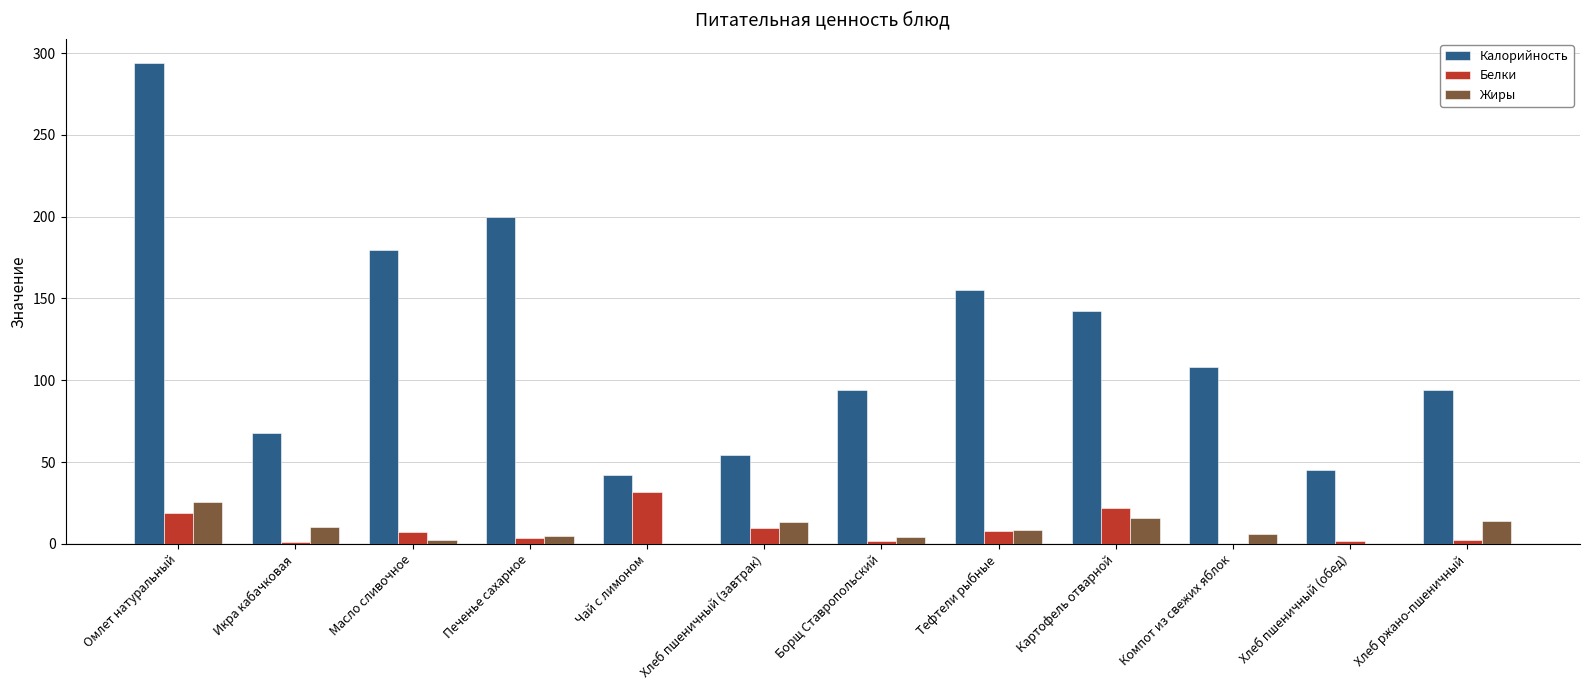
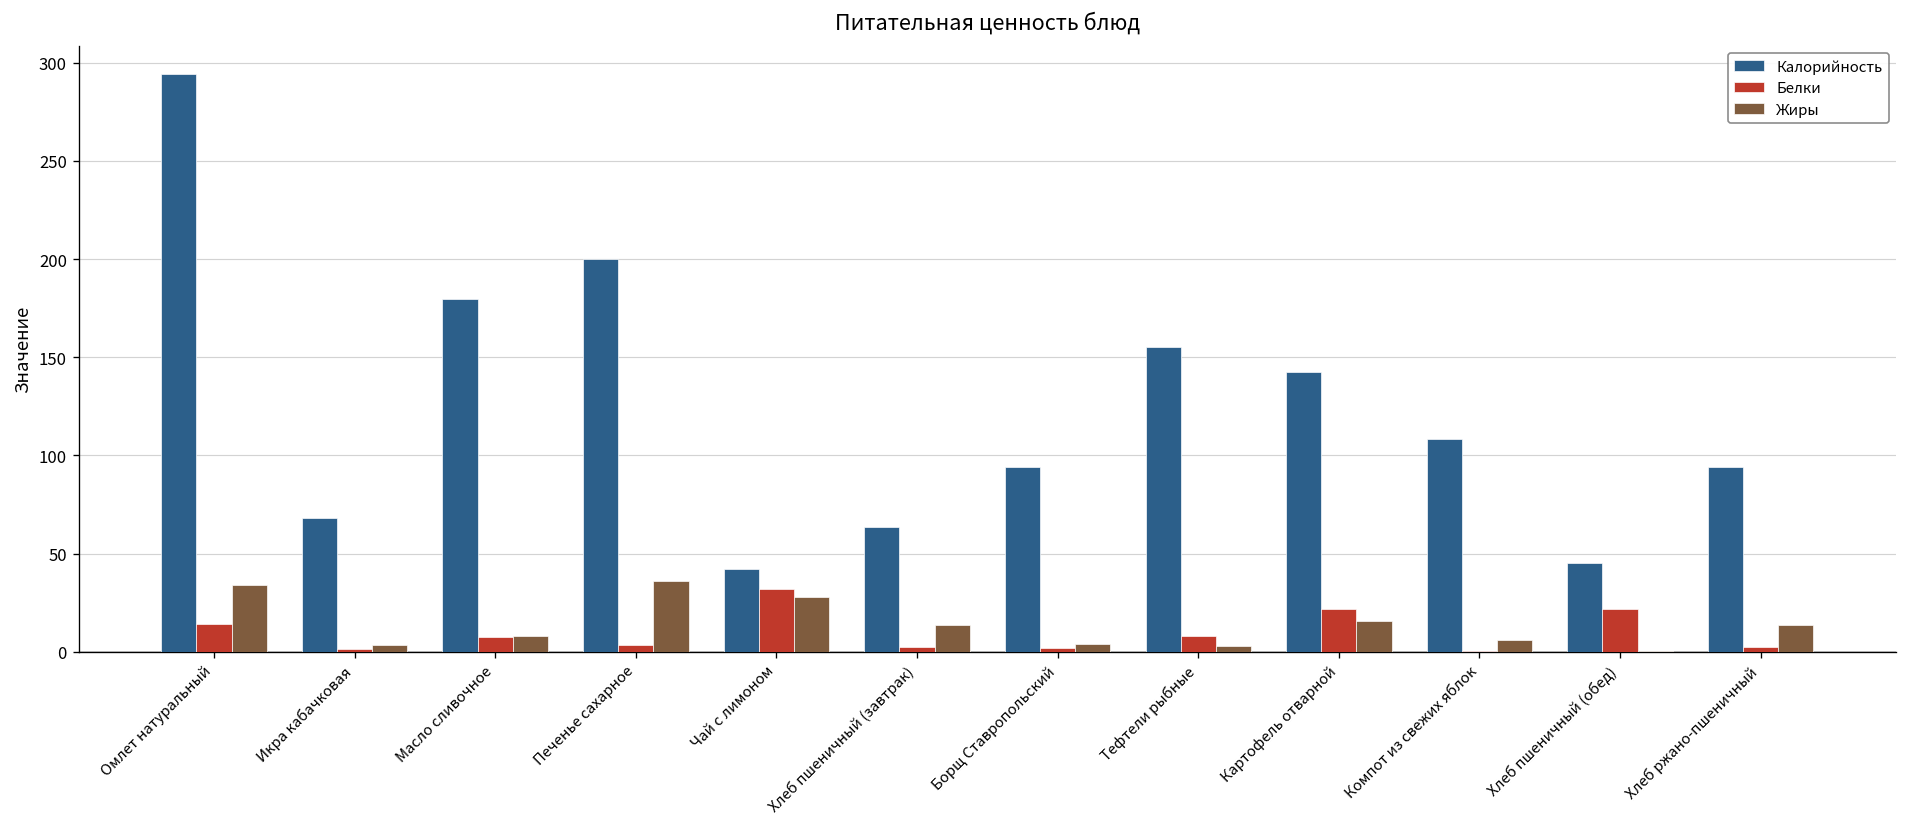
Белки, Омлет натуральный: 19 -> 14
Жиры, Омлет натуральный: 25 -> 34
Жиры, Икра кабачковая: 10 -> 4
Жиры, Масло сливочное: 3 -> 8
Жиры, Печенье сахарное: 5 -> 36
Жиры, Чай с лимоном: 0 -> 28
Калорийность, Хлеб пшеничный (завтрак): 54 -> 64
Белки, Хлеб пшеничный (завтрак): 10 -> 2
Жиры, Тефтели рыбные: 8 -> 3
Белки, Хлеб пшеничный (обед): 2 -> 22
